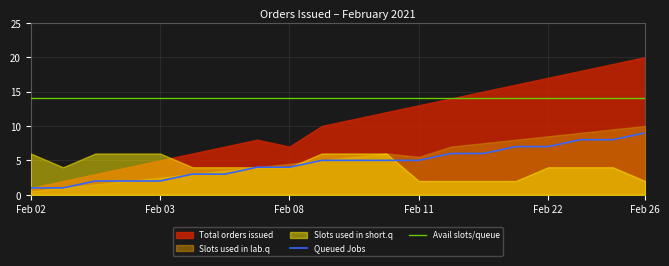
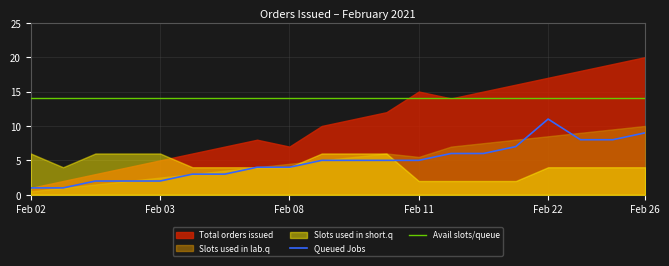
Total orders issued, Feb 11: 13 -> 15
Queued Jobs, Feb 22: 7 -> 11
Slots used in short.q, Feb 26: 2 -> 4
